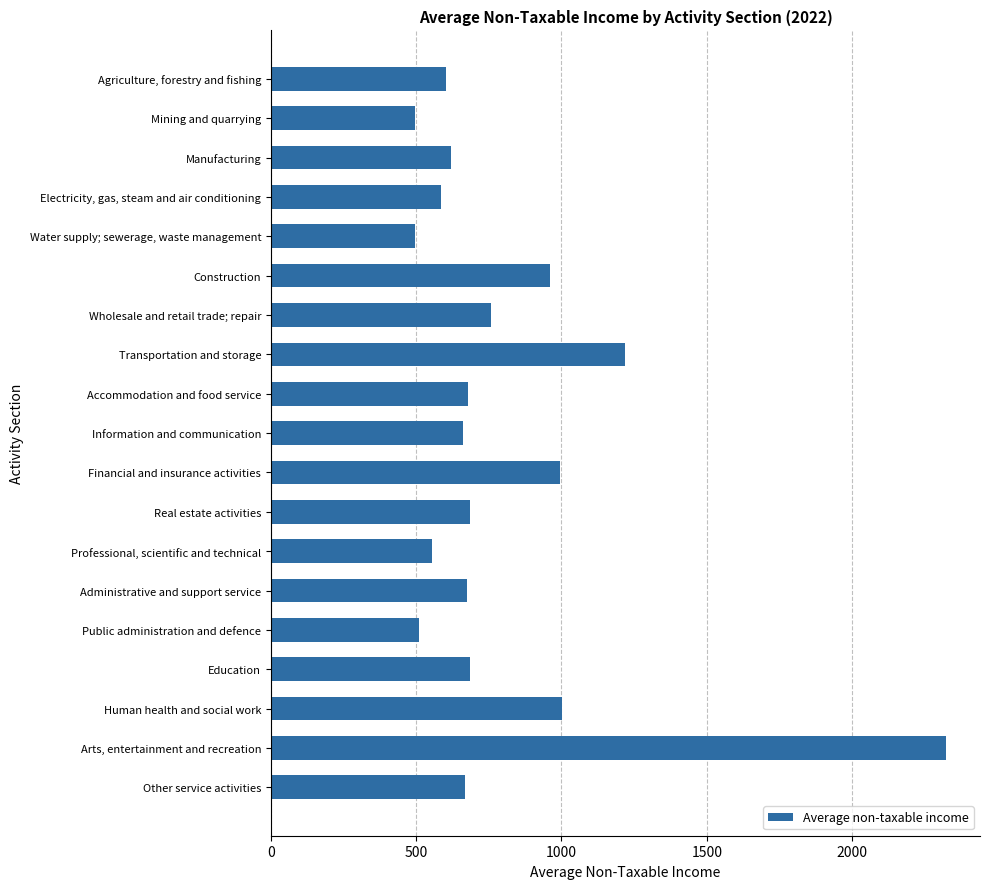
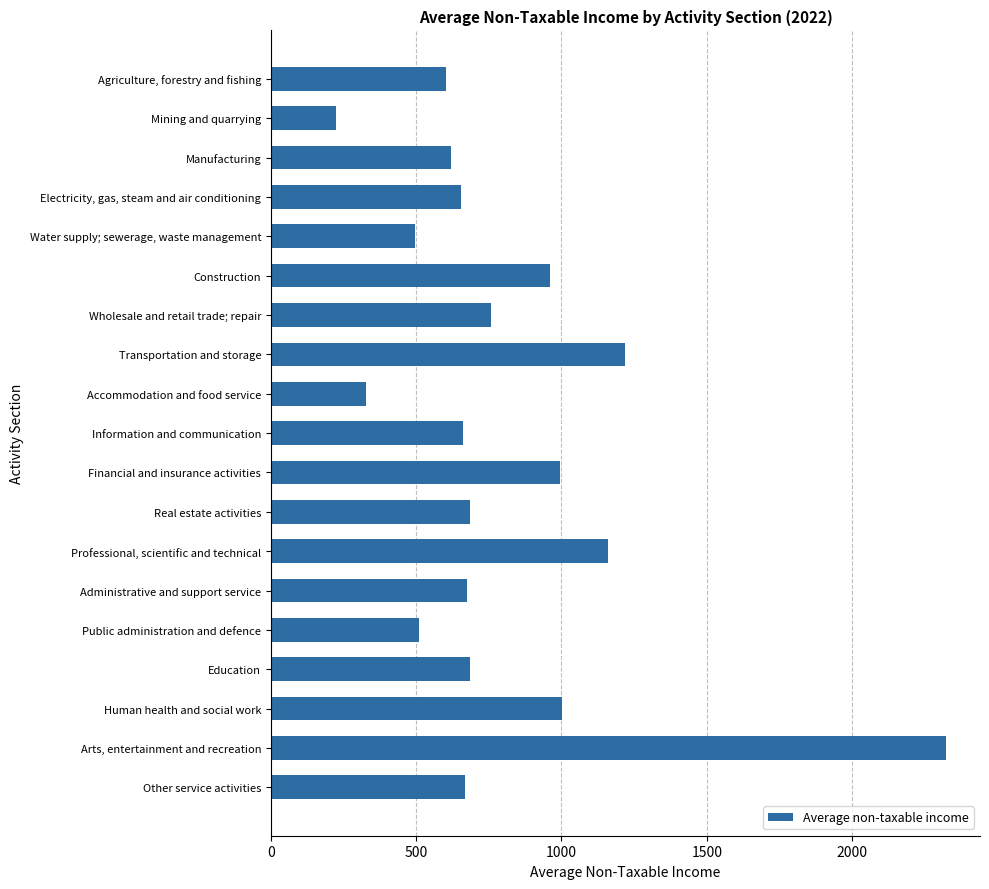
Mining and quarrying: 500 -> 220
Electricity, gas, steam and air conditioning: 590 -> 650
Accommodation and food service: 680 -> 330
Professional, scientific and technical: 560 -> 1160
